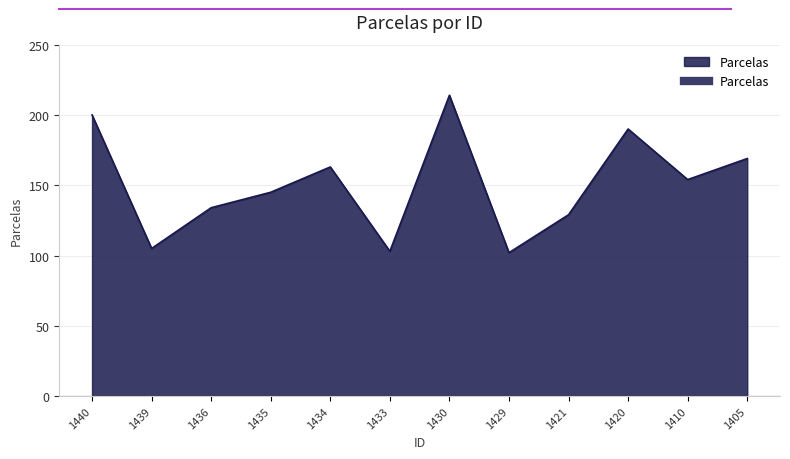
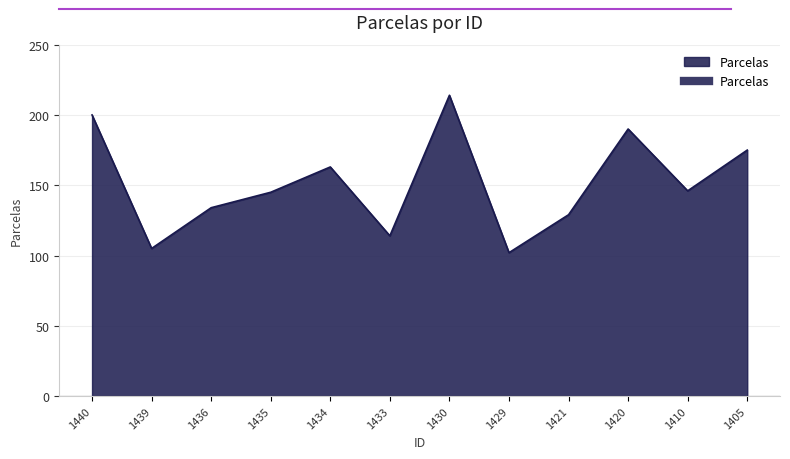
1433: 103 -> 114
1410: 154 -> 146
1405: 169 -> 175
